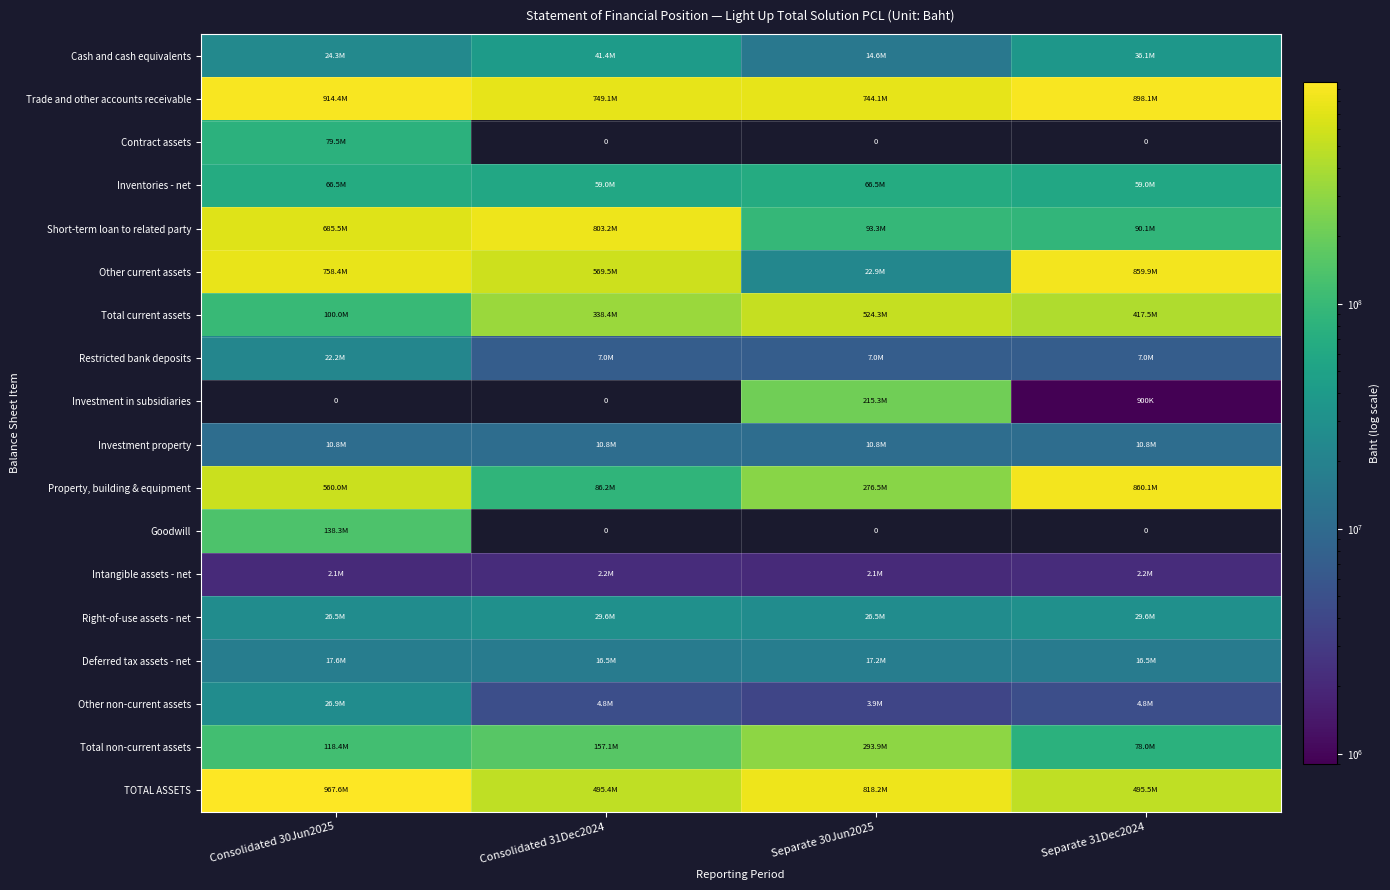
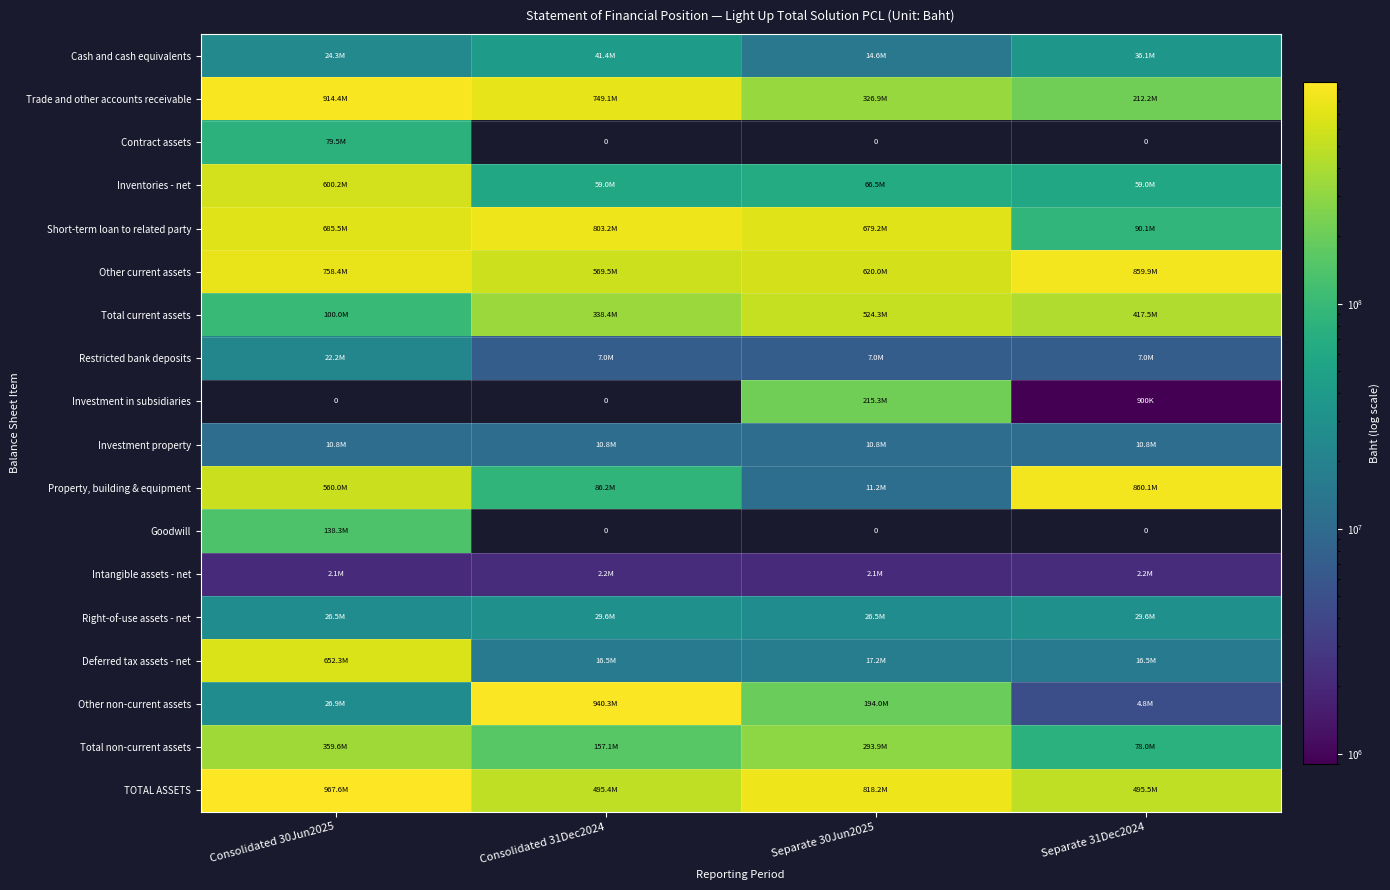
Trade and other accounts receivable, Separate 30Jun2025: 744.1M -> 326.9M
Trade and other accounts receivable, Separate 31Dec2024: 898.1M -> 212.2M
Inventories - net, Consolidated 30Jun2025: 66.5M -> 600.2M
Short-term loan to related party, Separate 30Jun2025: 93.3M -> 679.2M
Other current assets, Separate 30Jun2025: 22.9M -> 620.0M
Property, building & equipment, Separate 30Jun2025: 276.5M -> 11.2M
Deferred tax assets - net, Consolidated 30Jun2025: 17.6M -> 652.3M
Other non-current assets, Consolidated 31Dec2024: 4.8M -> 940.3M
Other non-current assets, Separate 30Jun2025: 3.9M -> 194.0M
Total non-current assets, Consolidated 30Jun2025: 118.4M -> 359.6M
